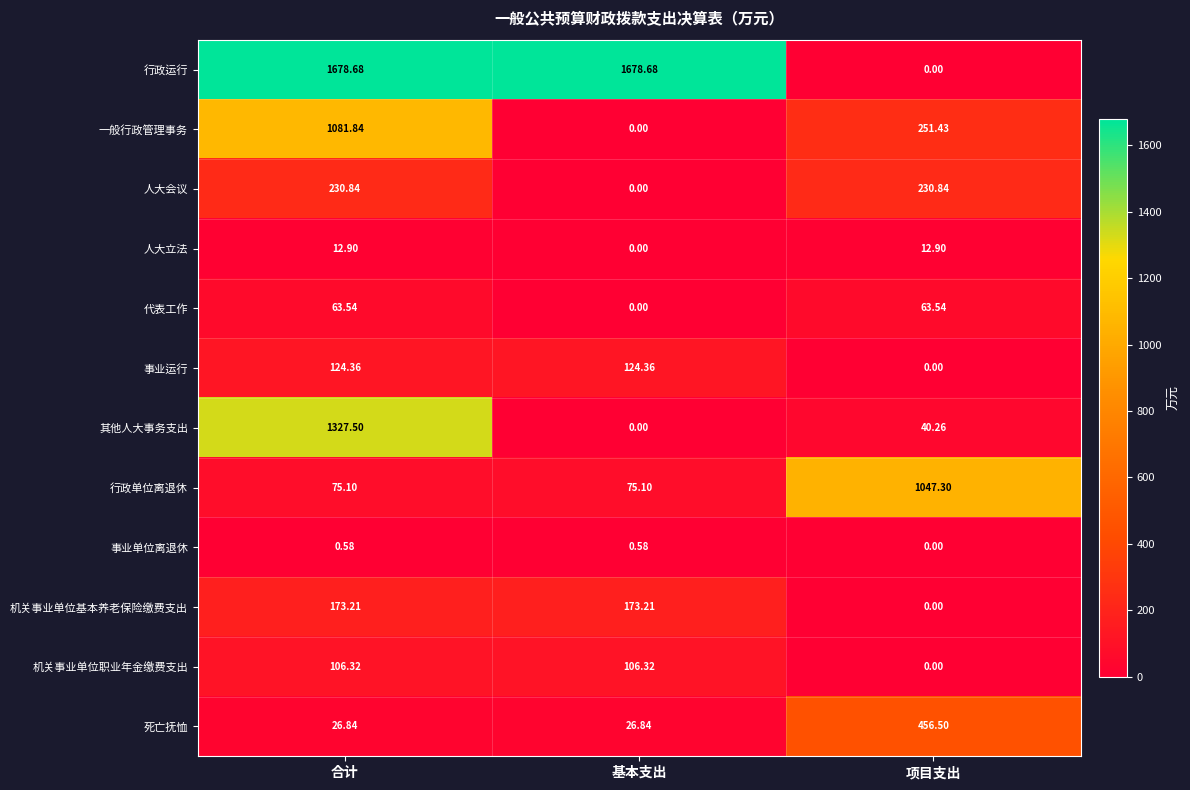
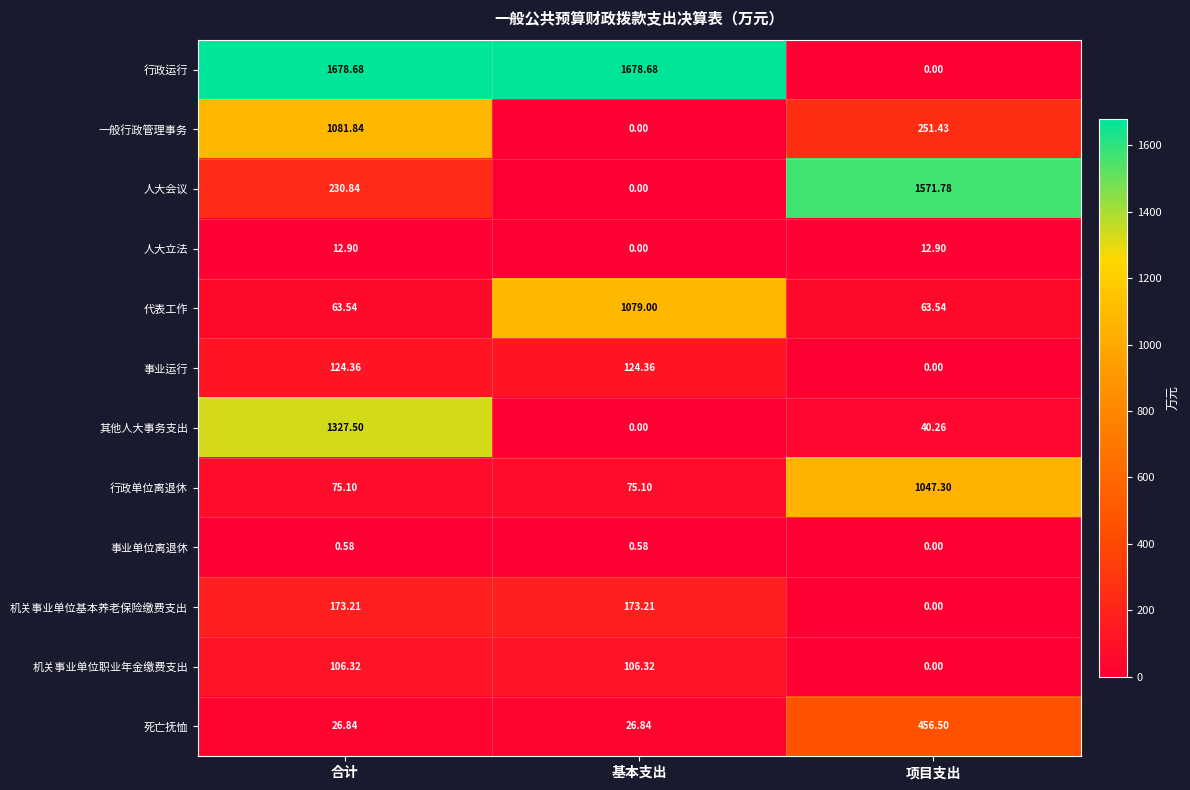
人大会议, 项目支出: 230.84 -> 1571.78
代表工作, 基本支出: 0.00 -> 1079.00
